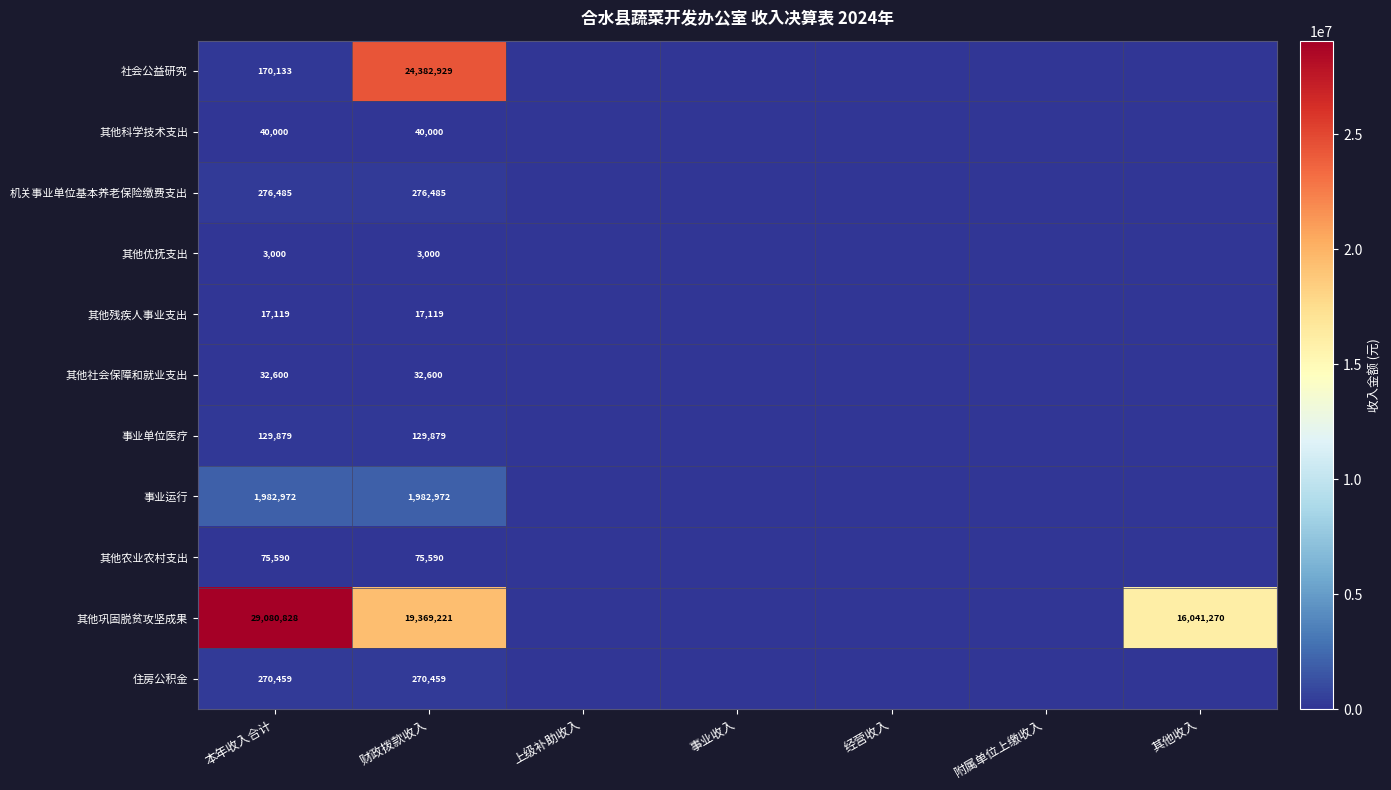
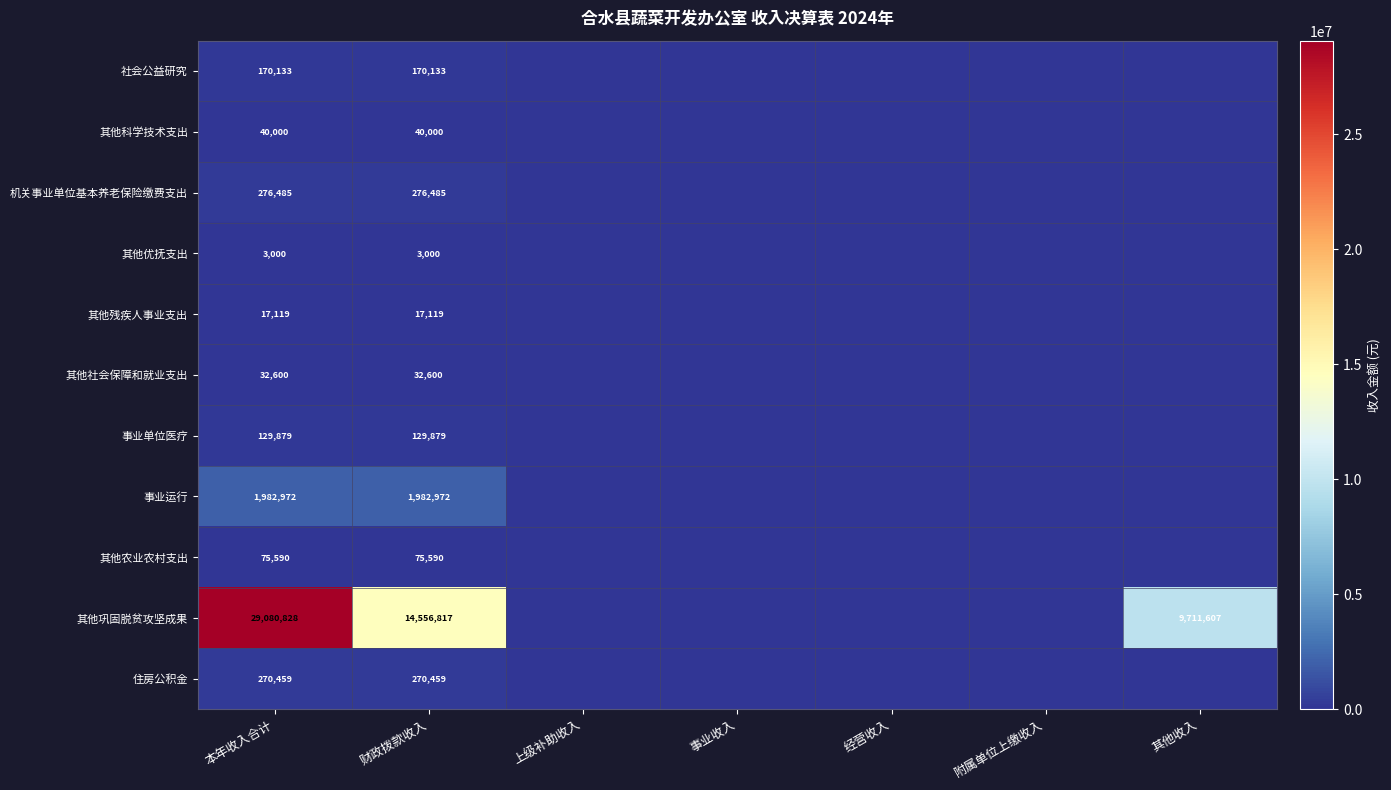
社会公益研究, 财政拨款收入: 24,382,929 -> 170,133
其他巩固脱贫攻坚成果, 财政拨款收入: 19,369,221 -> 14,556,817
其他巩固脱贫攻坚成果, 其他收入: 16,041,270 -> 9,711,607
